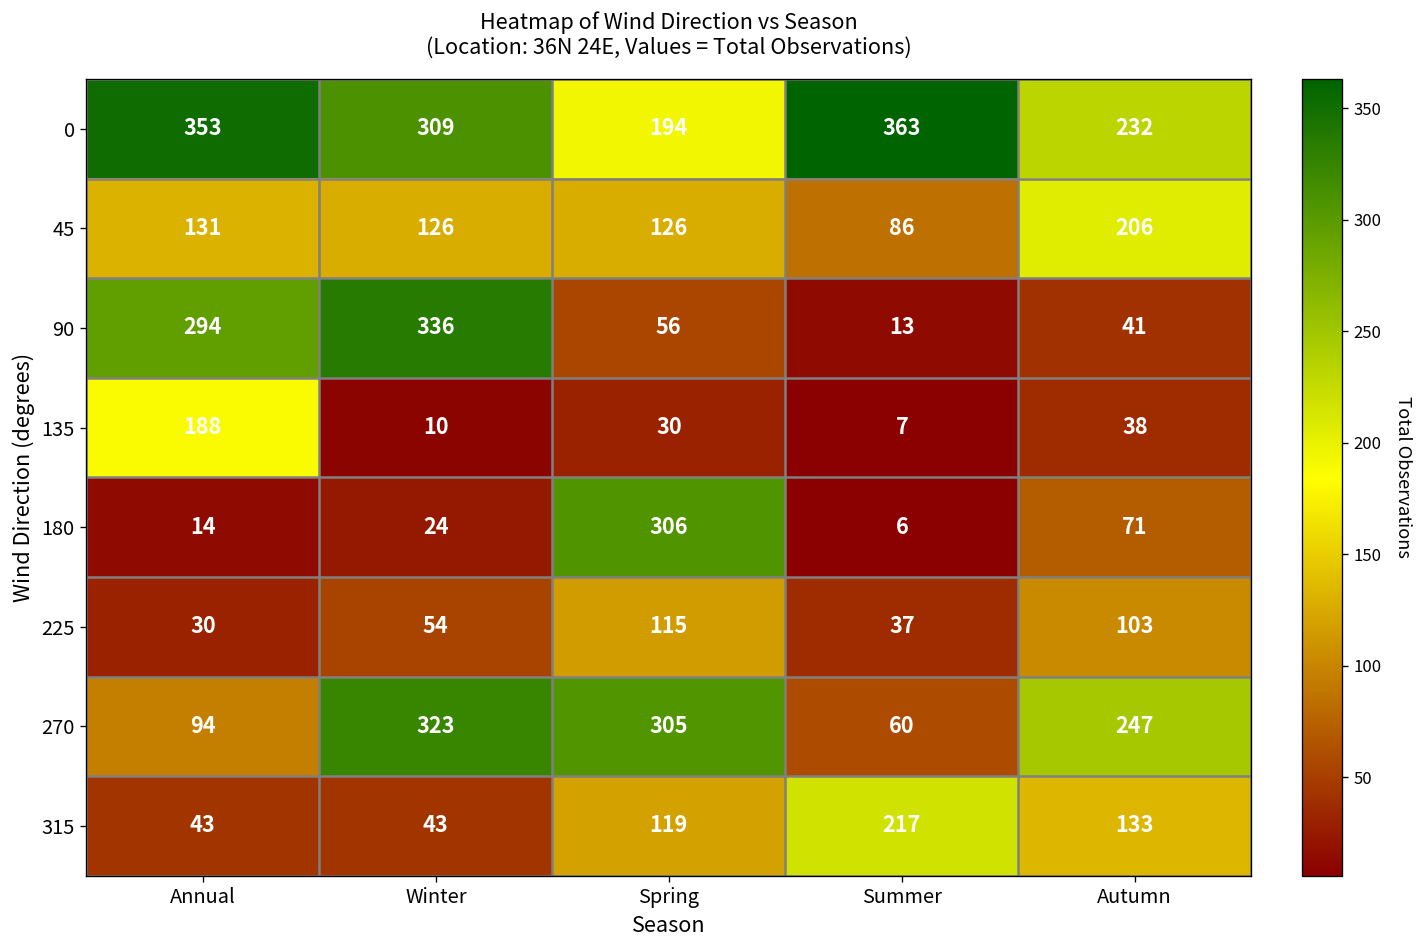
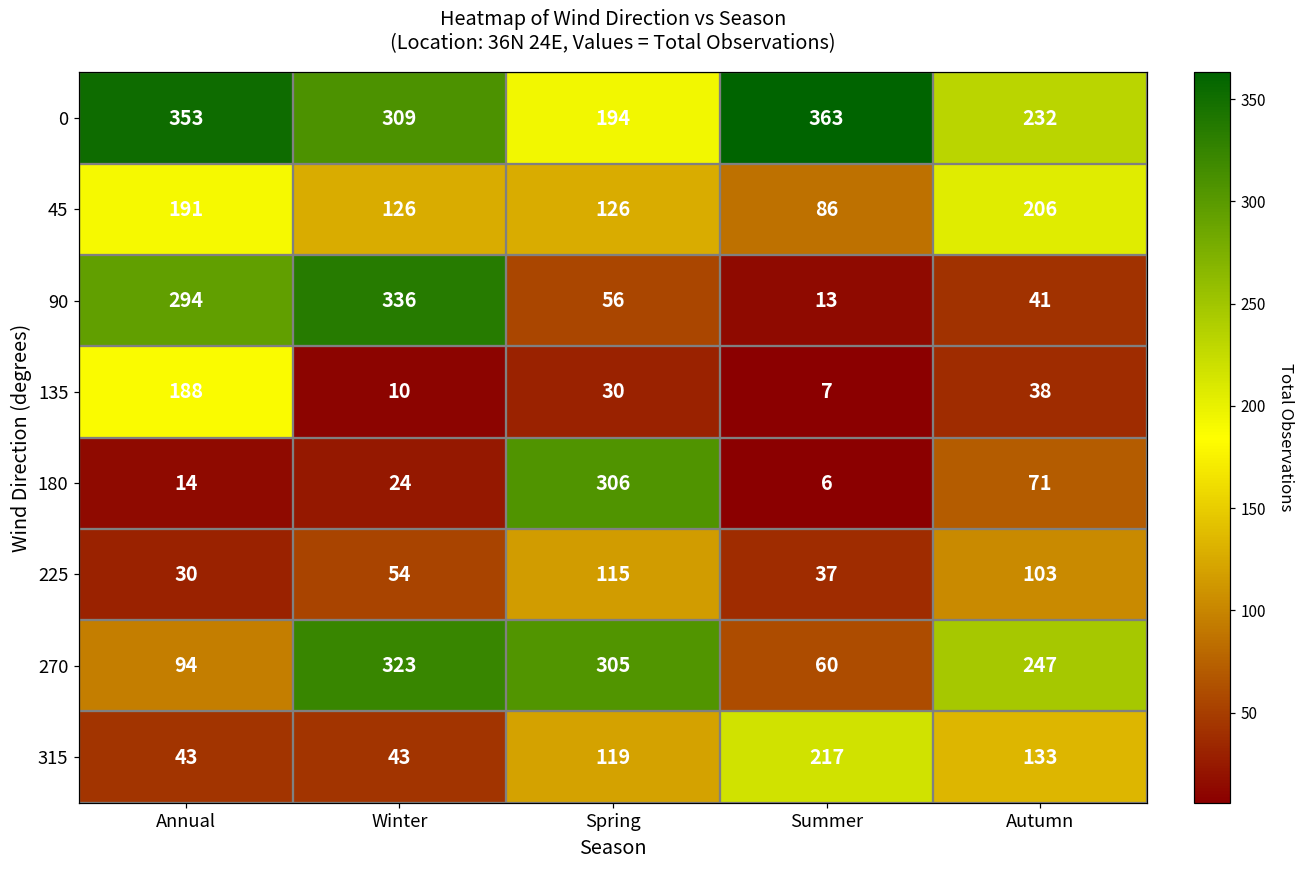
45, Annual: 131 -> 191
